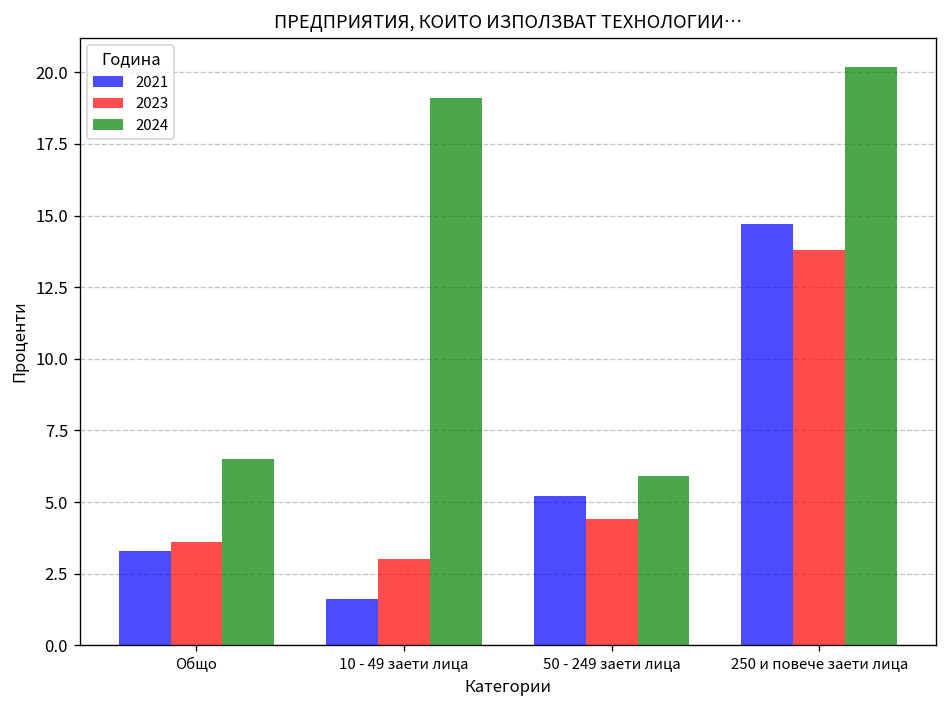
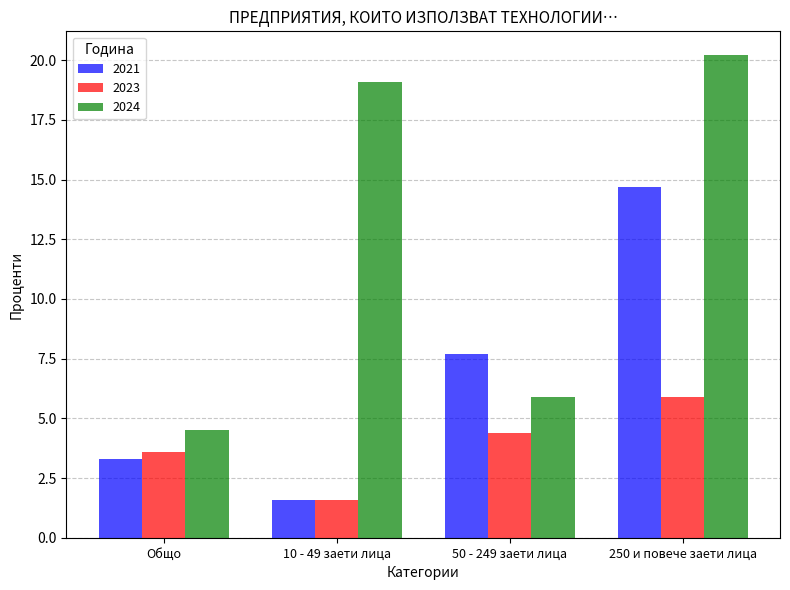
2024, Общо: 6.5 -> 4.5
2023, 10 - 49 заети лица: 3.0 -> 1.6
2021, 50 - 249 заети лица: 5.2 -> 7.7
2023, 250 и повече заети лица: 13.8 -> 5.9
